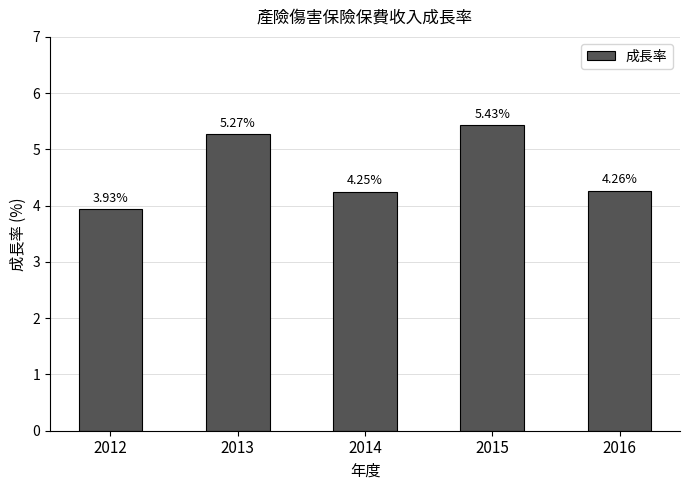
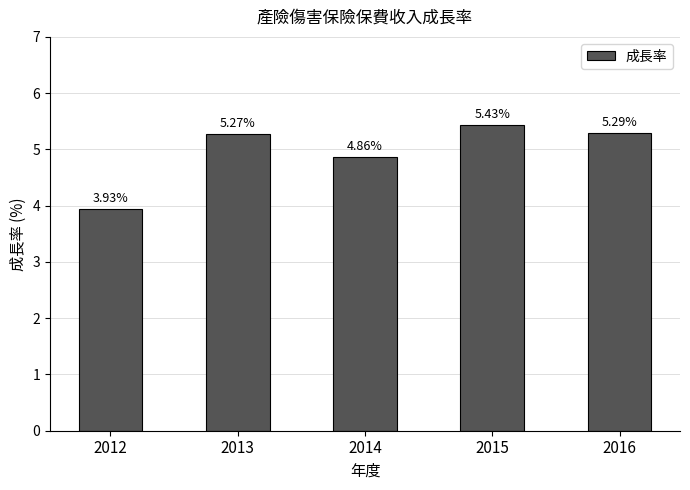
2014: 4.25% -> 4.86%
2016: 4.26% -> 5.29%
